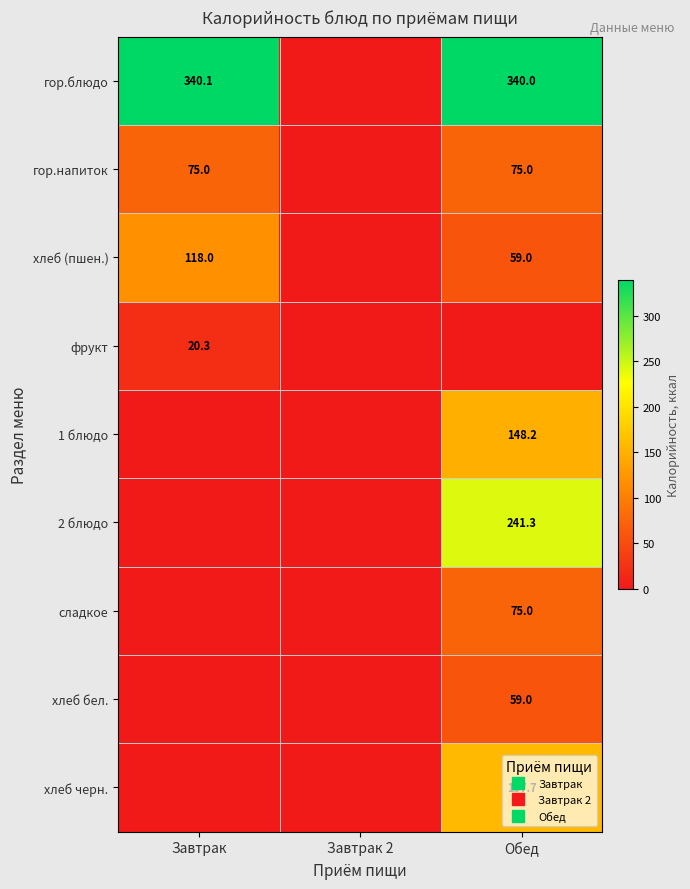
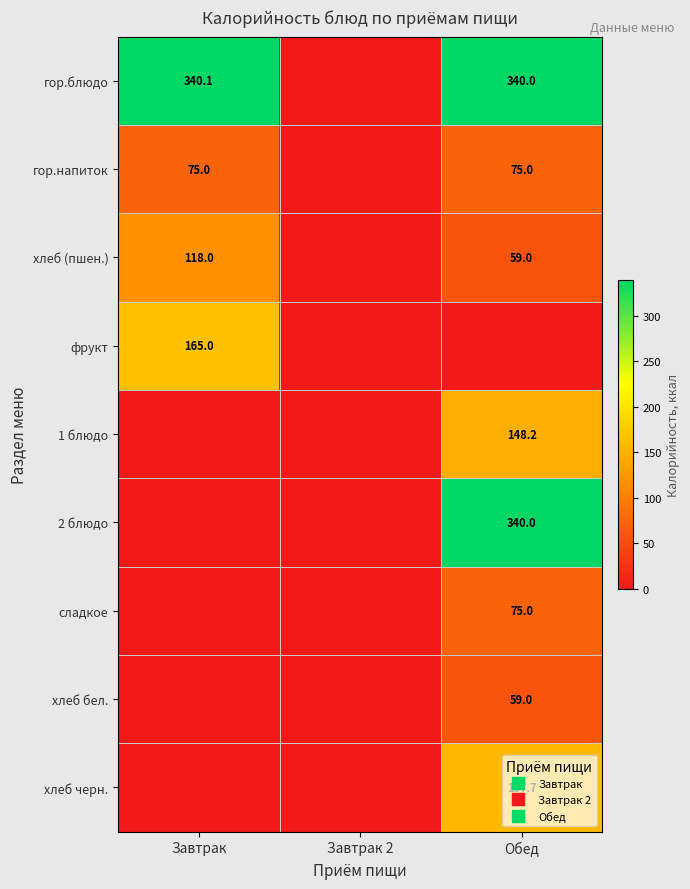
фрукт, Завтрак: 20.3 -> 165.0
2 блюдо, Обед: 241.3 -> 340.0
